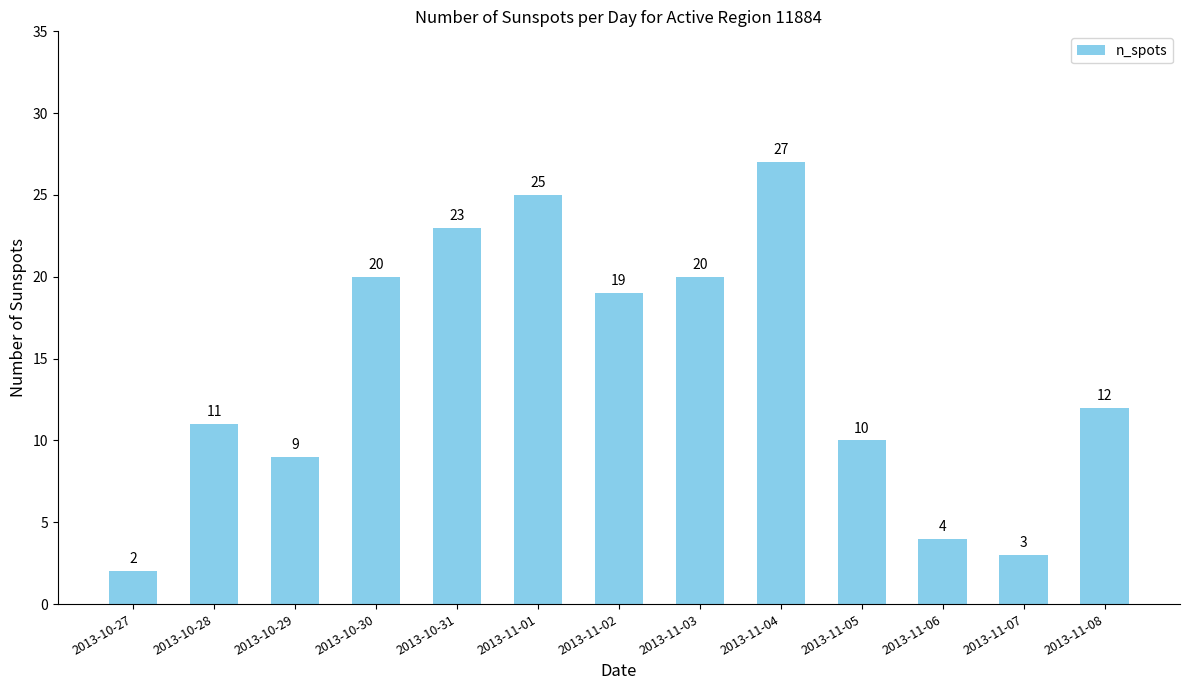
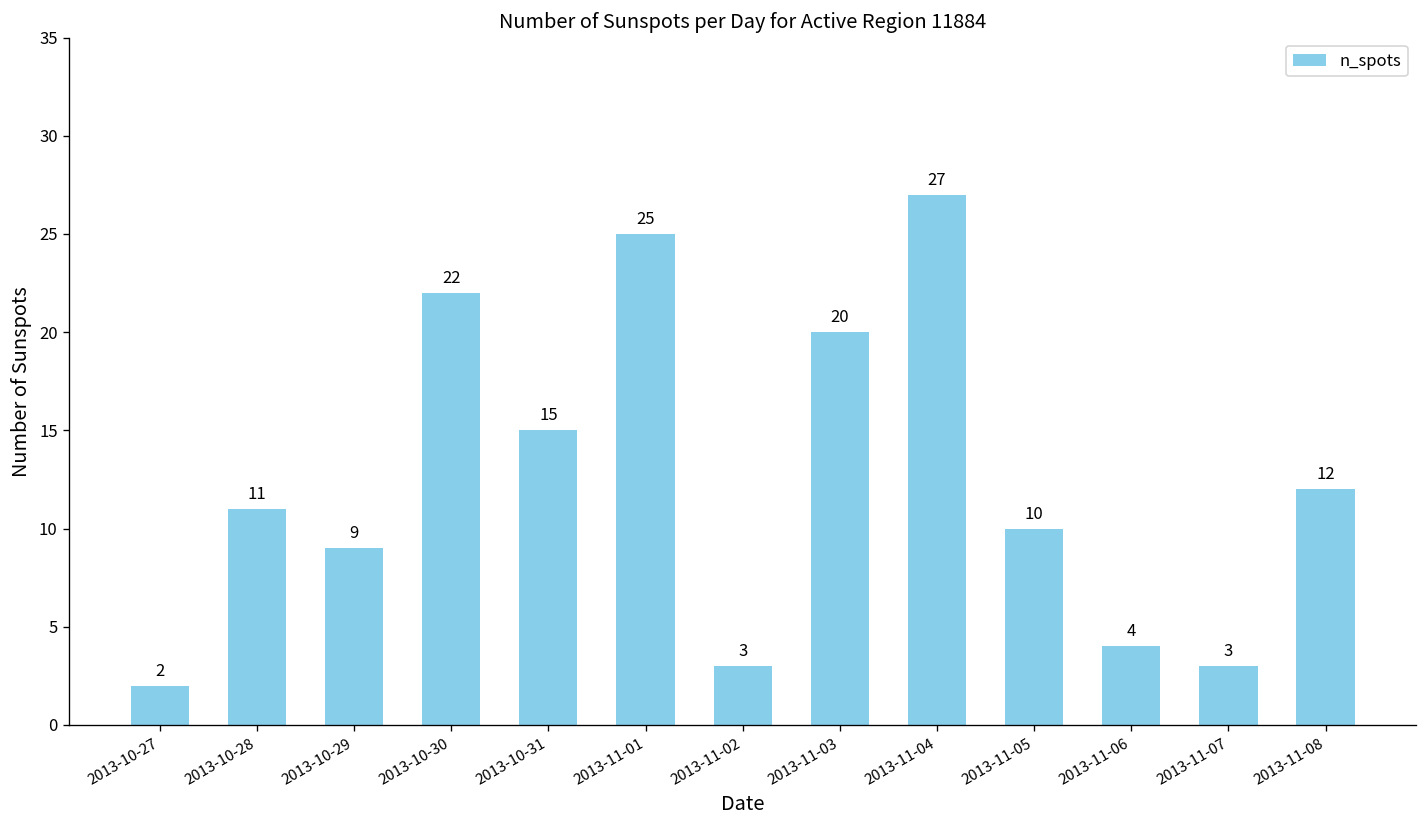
2013-10-30: 20 -> 22
2013-10-31: 23 -> 15
2013-11-02: 19 -> 3
